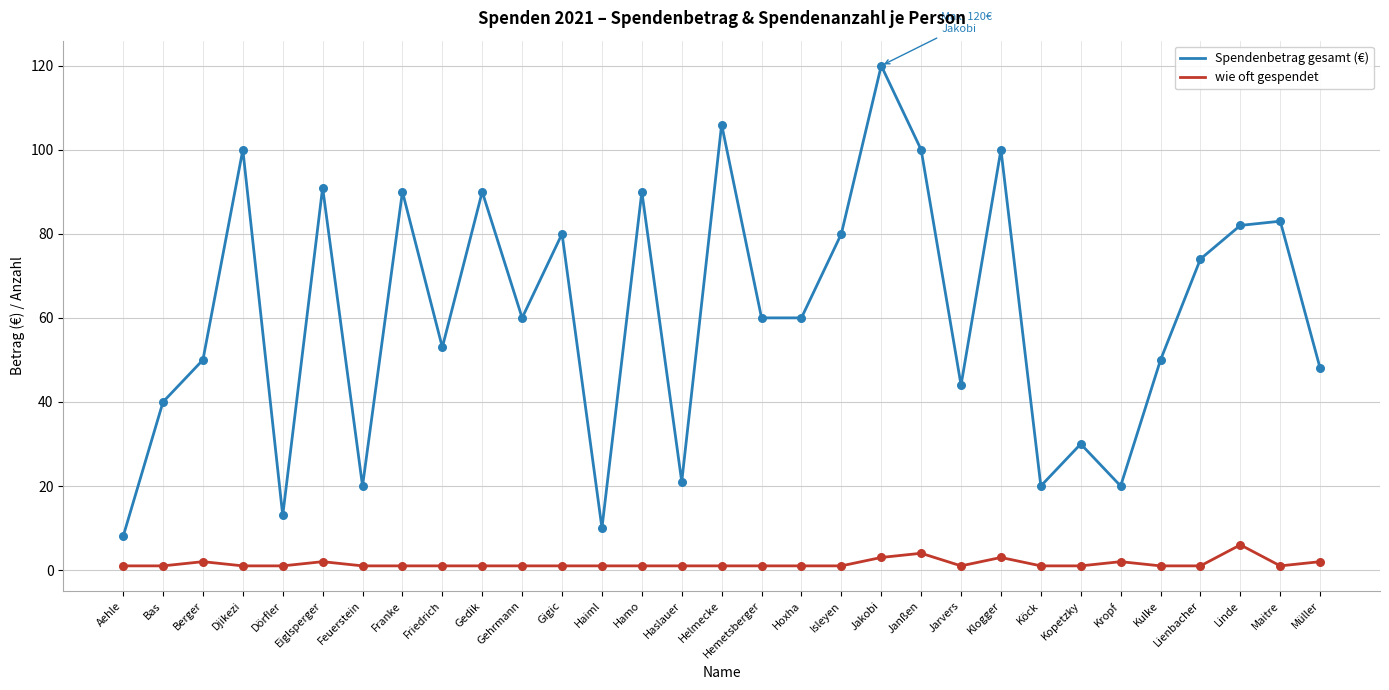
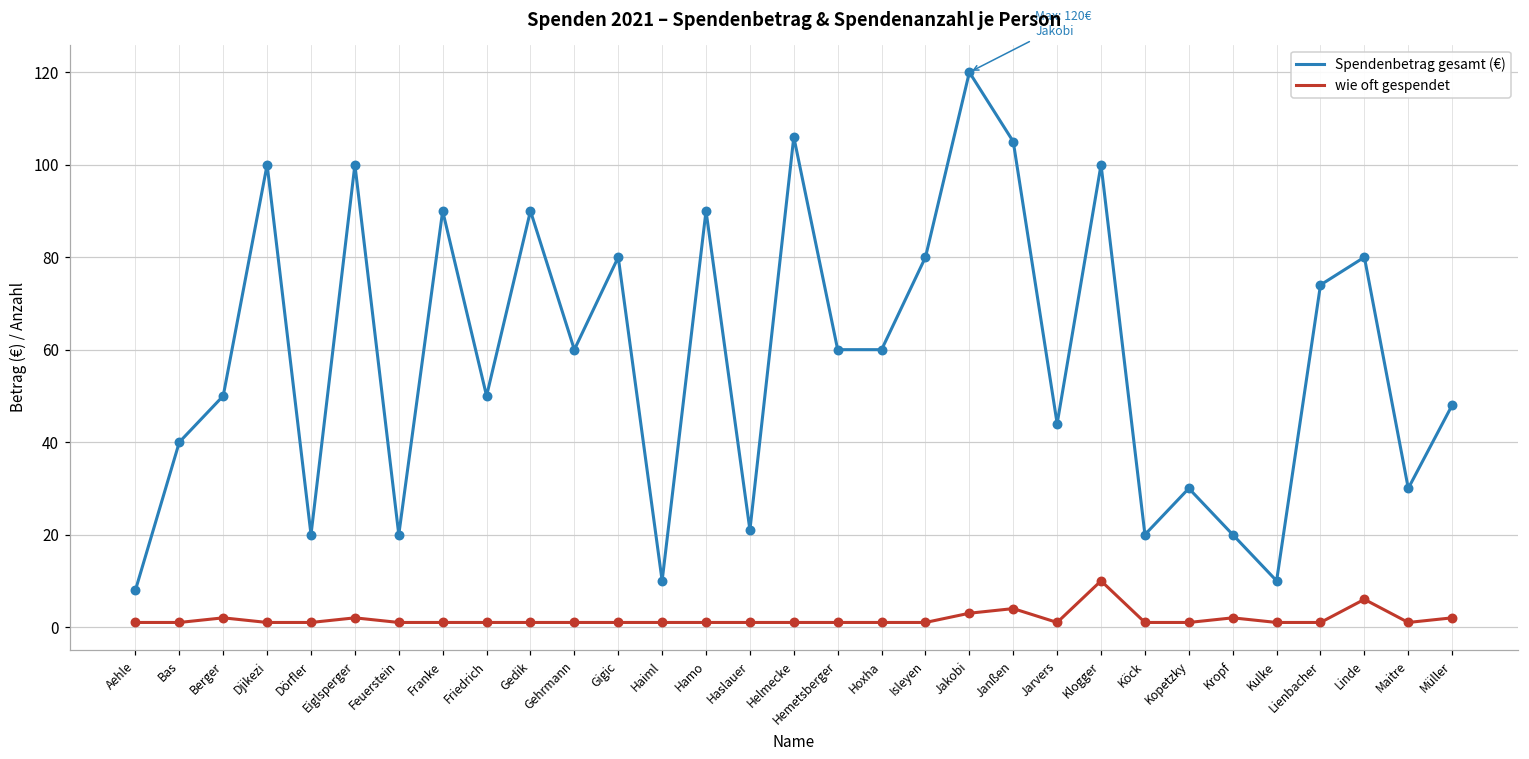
Spendenbetrag gesamt (€), Dörfler: 13 -> 20
Spendenbetrag gesamt (€), Eiglsperger: 91 -> 100
Spendenbetrag gesamt (€), Friedrich: 53 -> 50
Spendenbetrag gesamt (€), Janßen: 100 -> 105
wie oft gespendet, Klogger: 3 -> 10
Spendenbetrag gesamt (€), Kulke: 50 -> 10
Spendenbetrag gesamt (€), Linde: 82 -> 80
Spendenbetrag gesamt (€), Maitre: 83 -> 30
